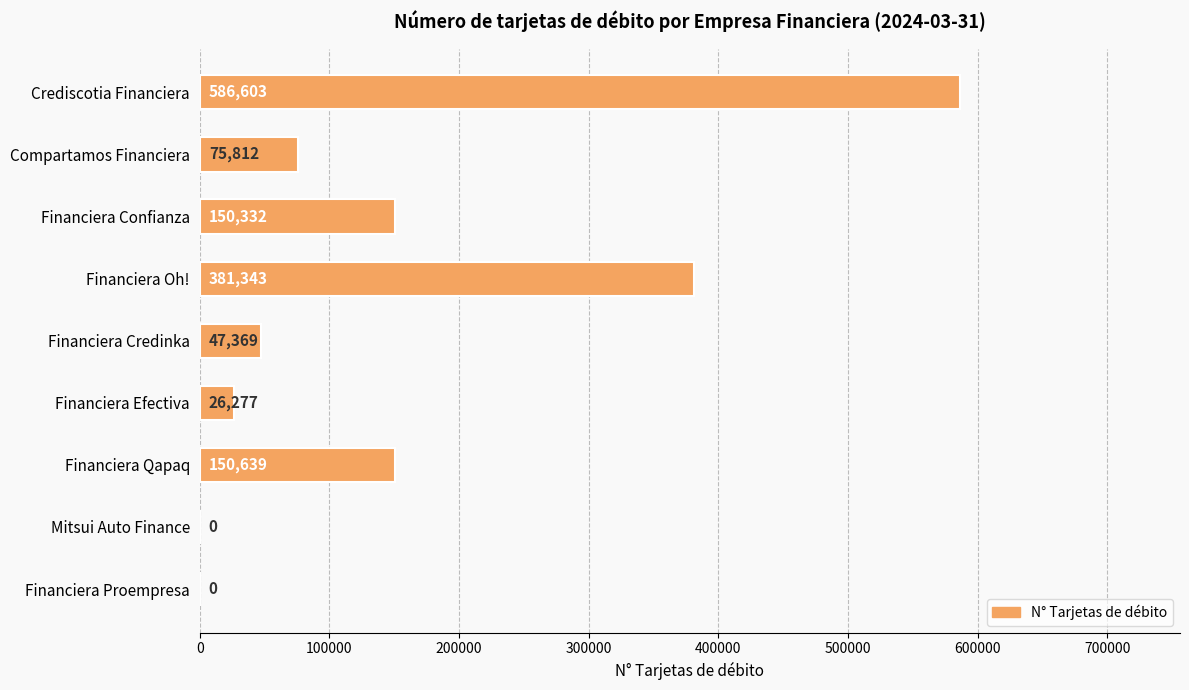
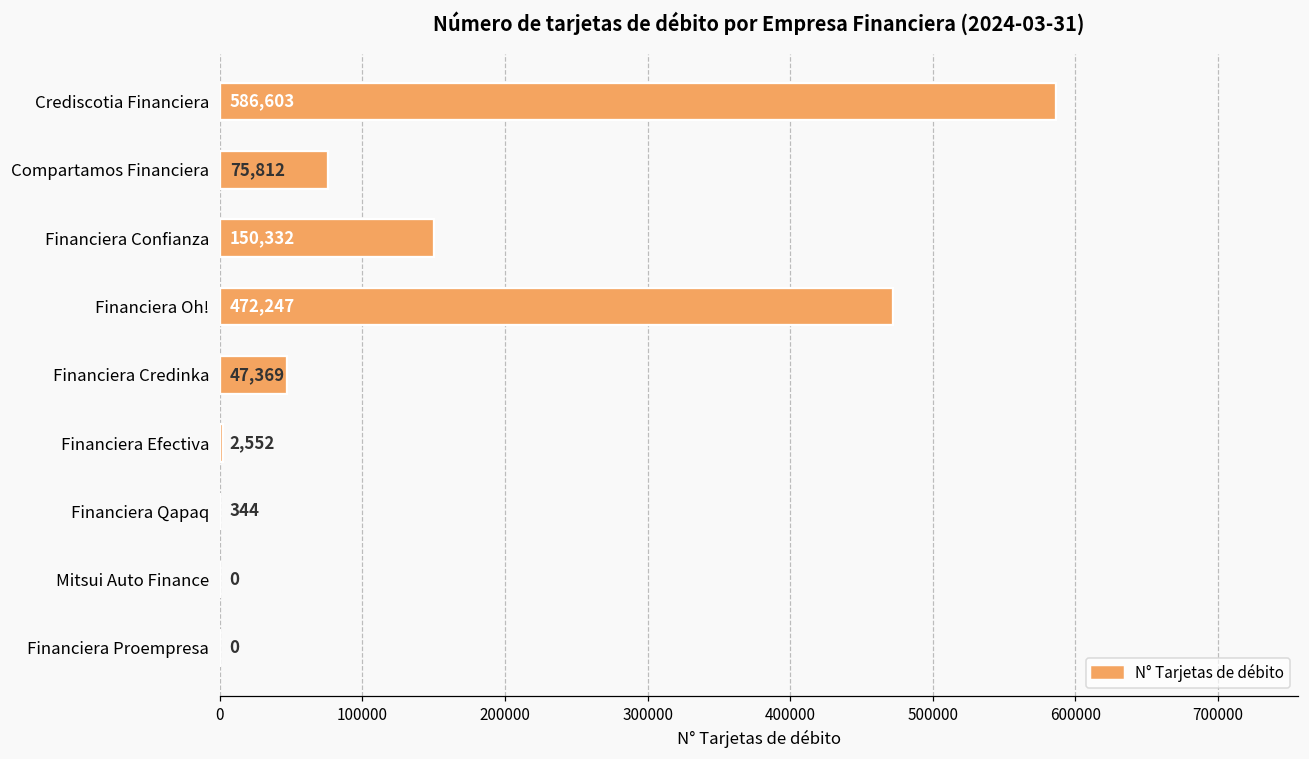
Financiera Oh!: 381,343 -> 472,247
Financiera Efectiva: 26,277 -> 2,552
Financiera Qapaq: 150,639 -> 344
